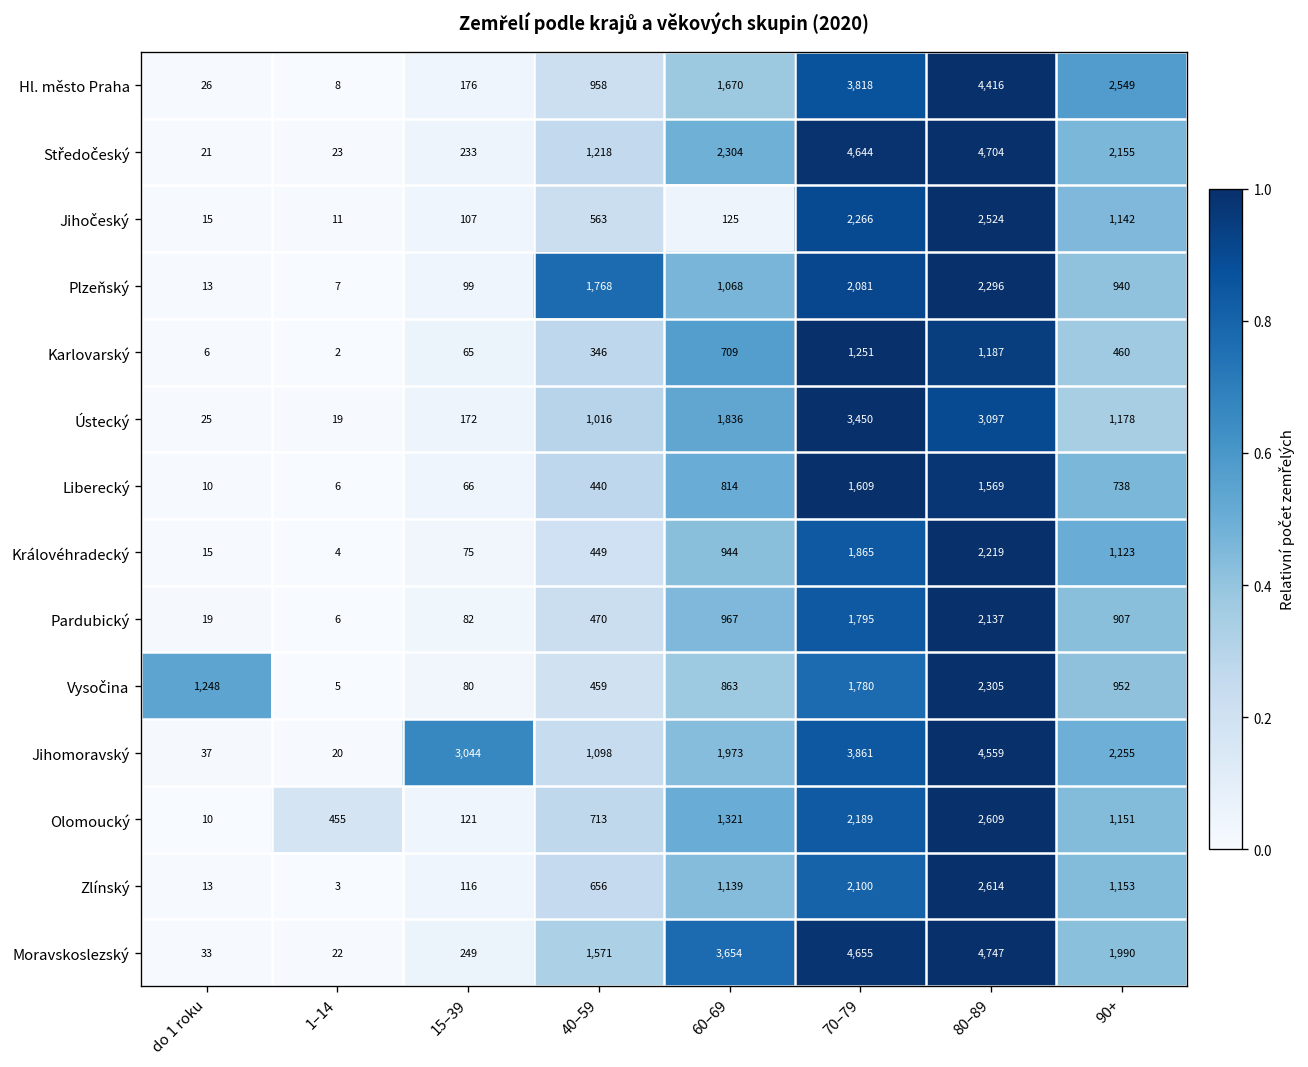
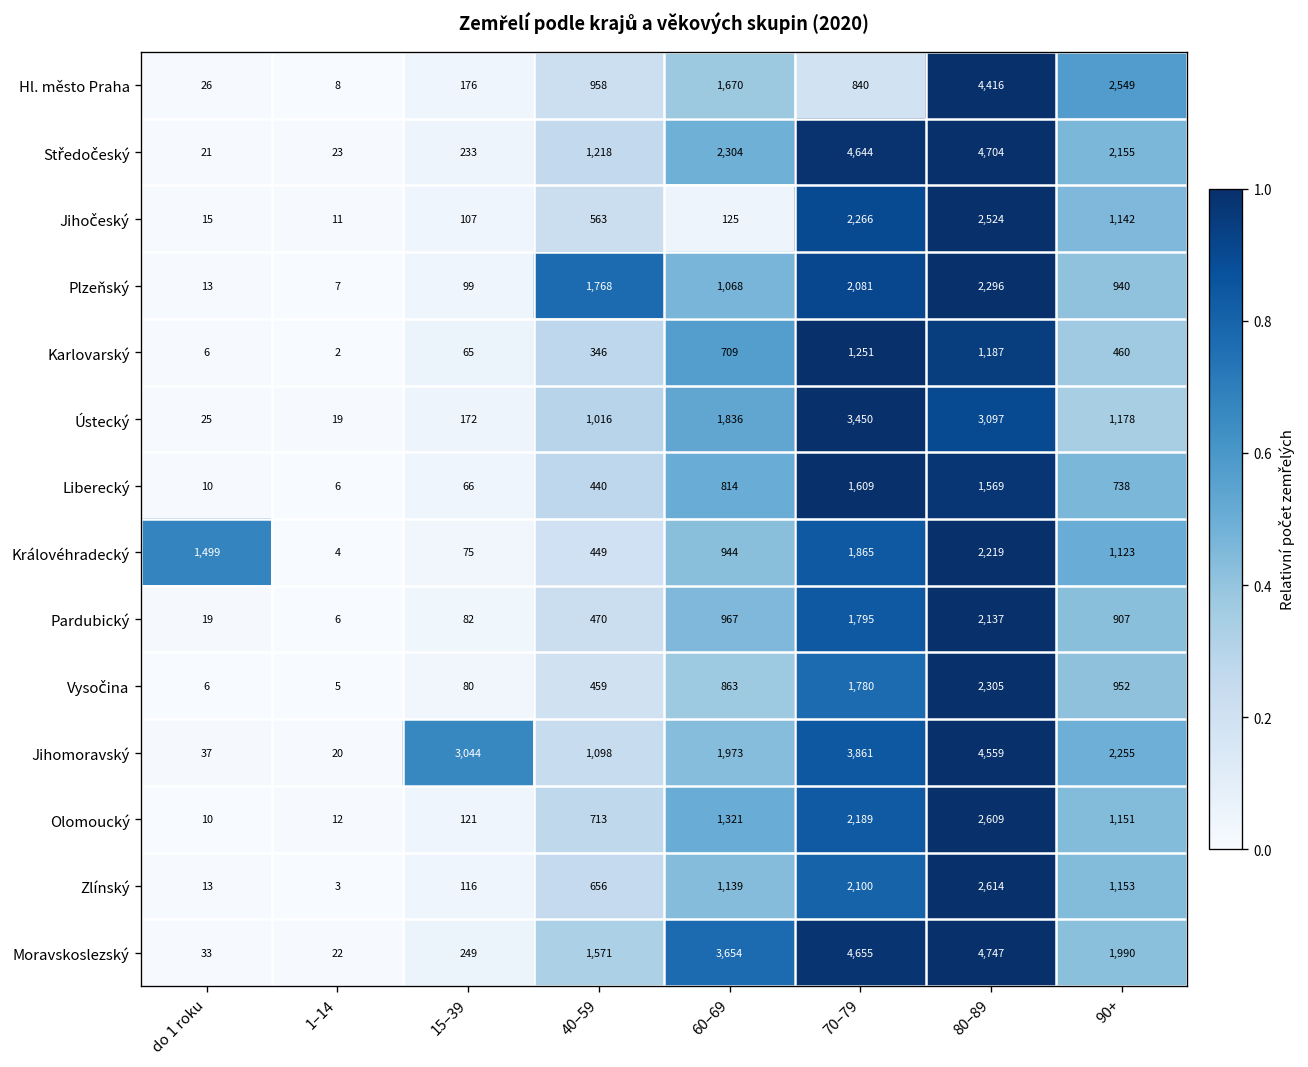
Hl. město Praha, 70–79: 3,818 -> 840
Královéhradecký, do 1 roku: 15 -> 1,499
Vysočina, do 1 roku: 1,248 -> 6
Olomoucký, 1–14: 455 -> 12
